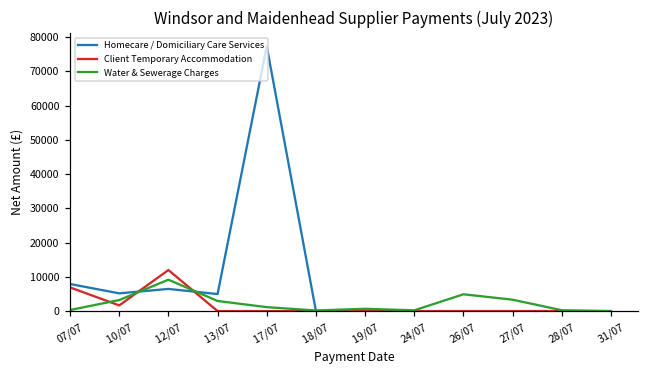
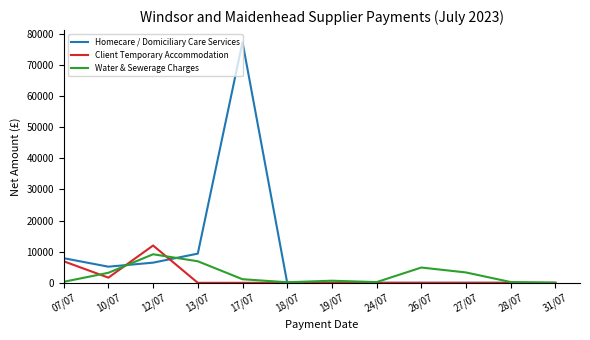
Homecare / Domiciliary Care Services, 13/07: 5000 -> 9000
Water & Sewerage Charges, 13/07: 3000 -> 7000
